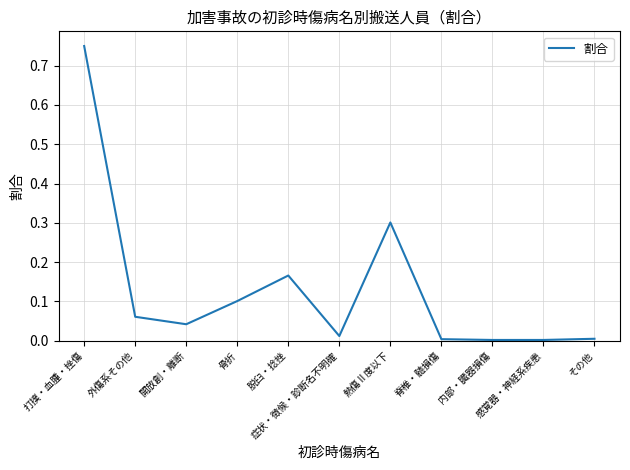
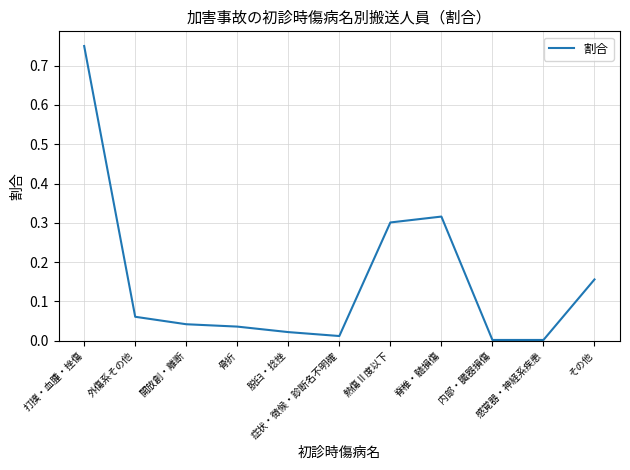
骨折: 0.10 -> 0.04
脱臼・捻挫: 0.17 -> 0.02
脊椎・髄損傷: 0.00 -> 0.32
その他: 0.01 -> 0.16
